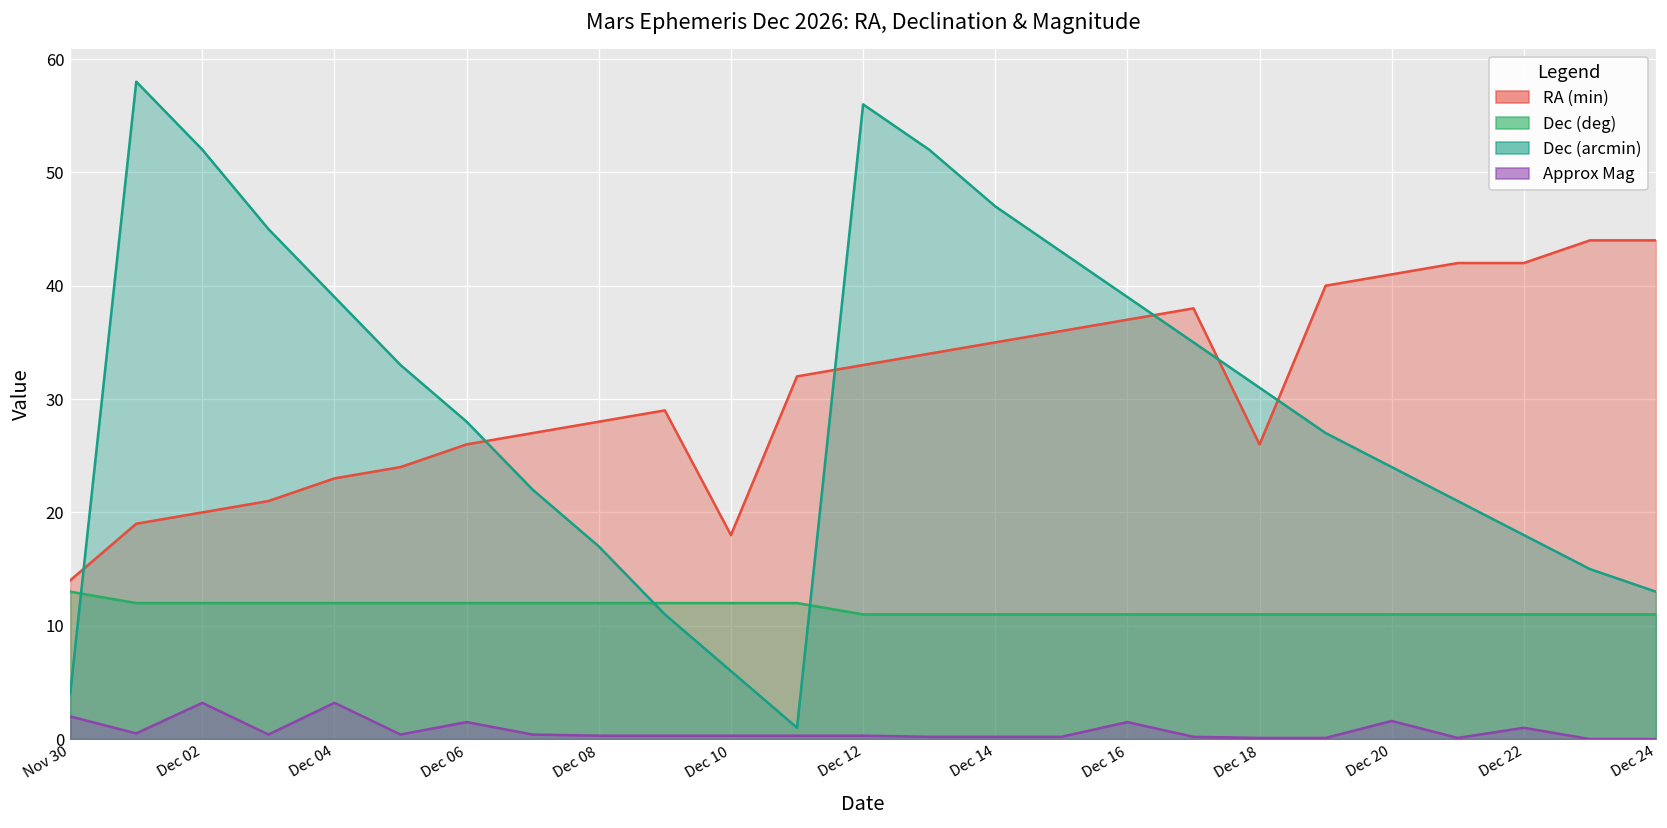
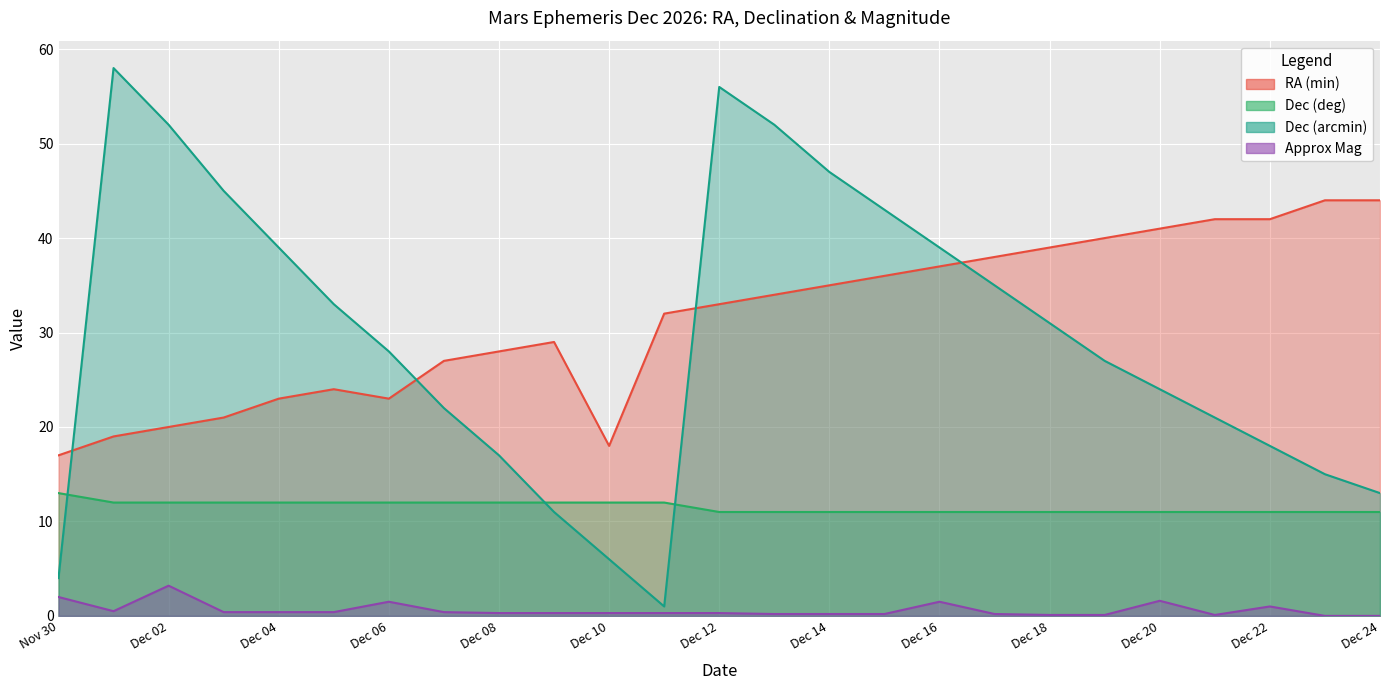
RA (min), Nov 30: 14 -> 17
Approx Mag, Dec 04: 3 -> 0
RA (min), Dec 06: 26 -> 23
RA (min), Dec 18: 26 -> 39
